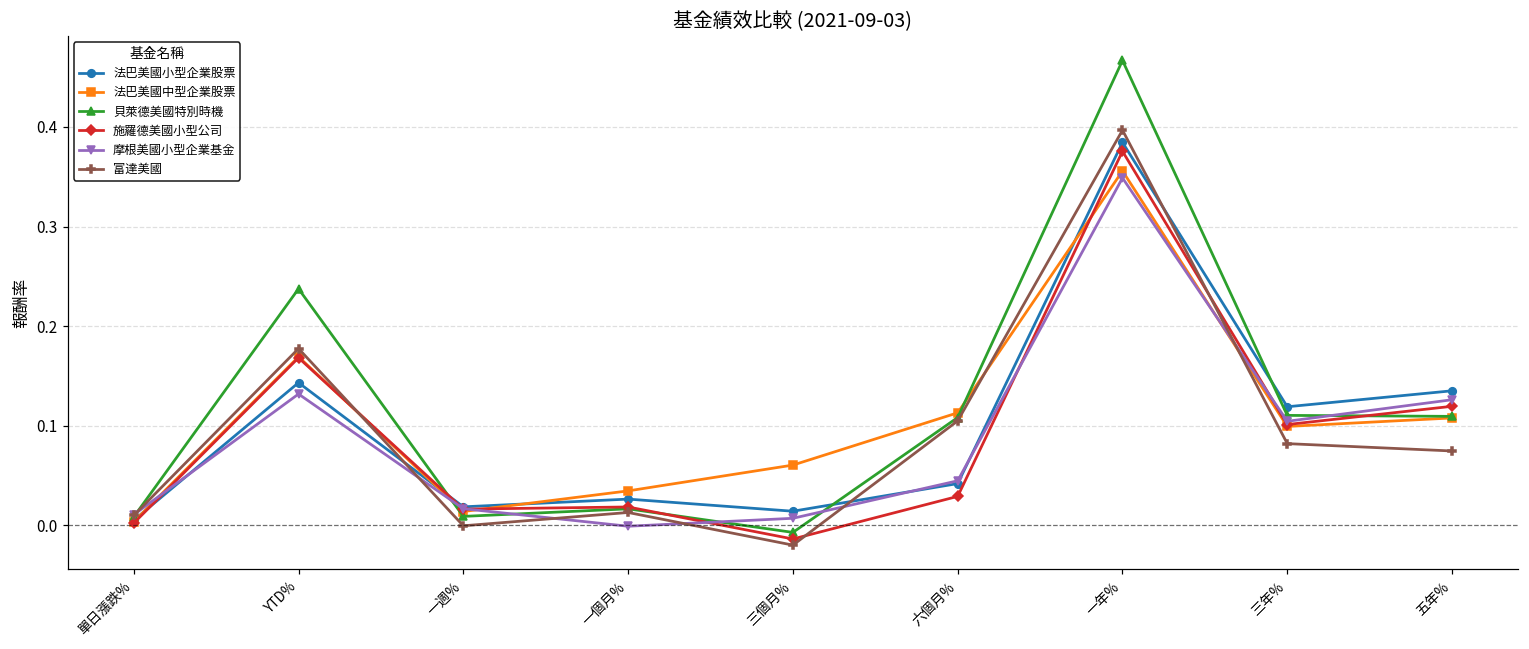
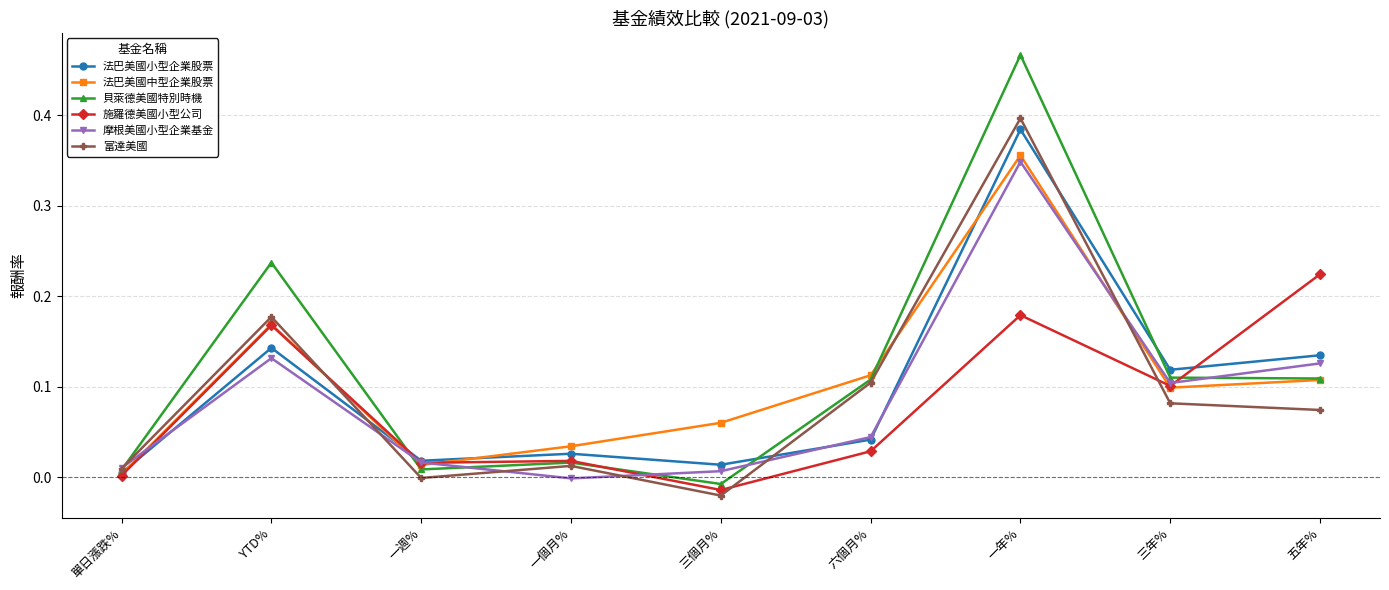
施羅德美國小型公司, 一年%: 0.38 -> 0.18
施羅德美國小型公司, 五年%: 0.12 -> 0.22
